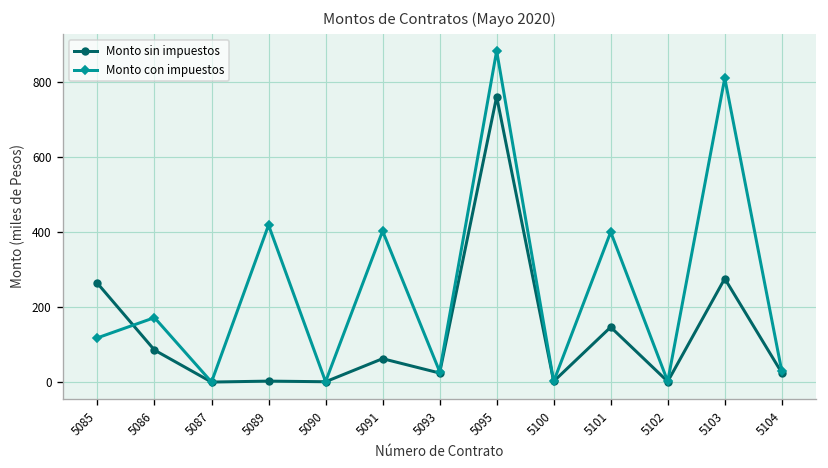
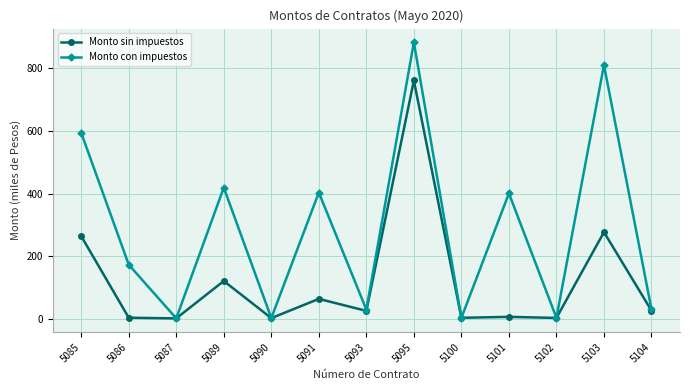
Monto con impuestos, 5085: 120 -> 590
Monto sin impuestos, 5086: 90 -> 0
Monto sin impuestos, 5089: 0 -> 120
Monto sin impuestos, 5101: 150 -> 10
